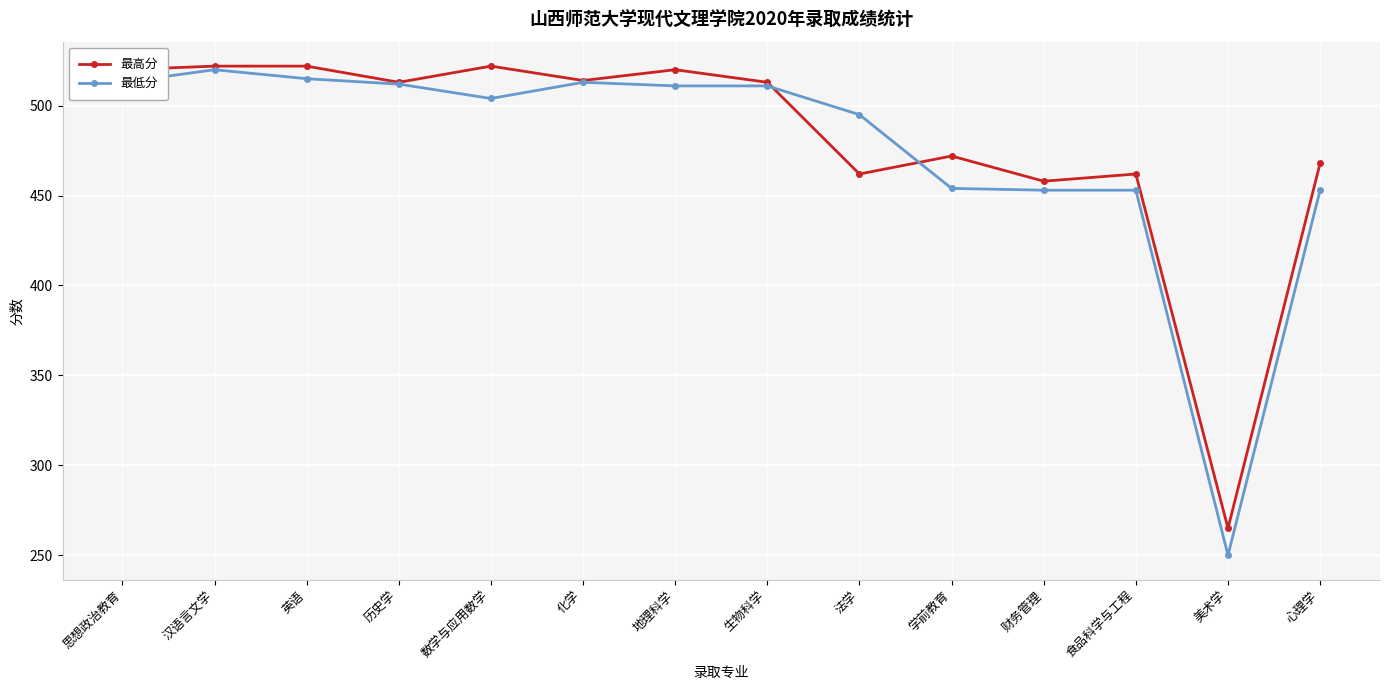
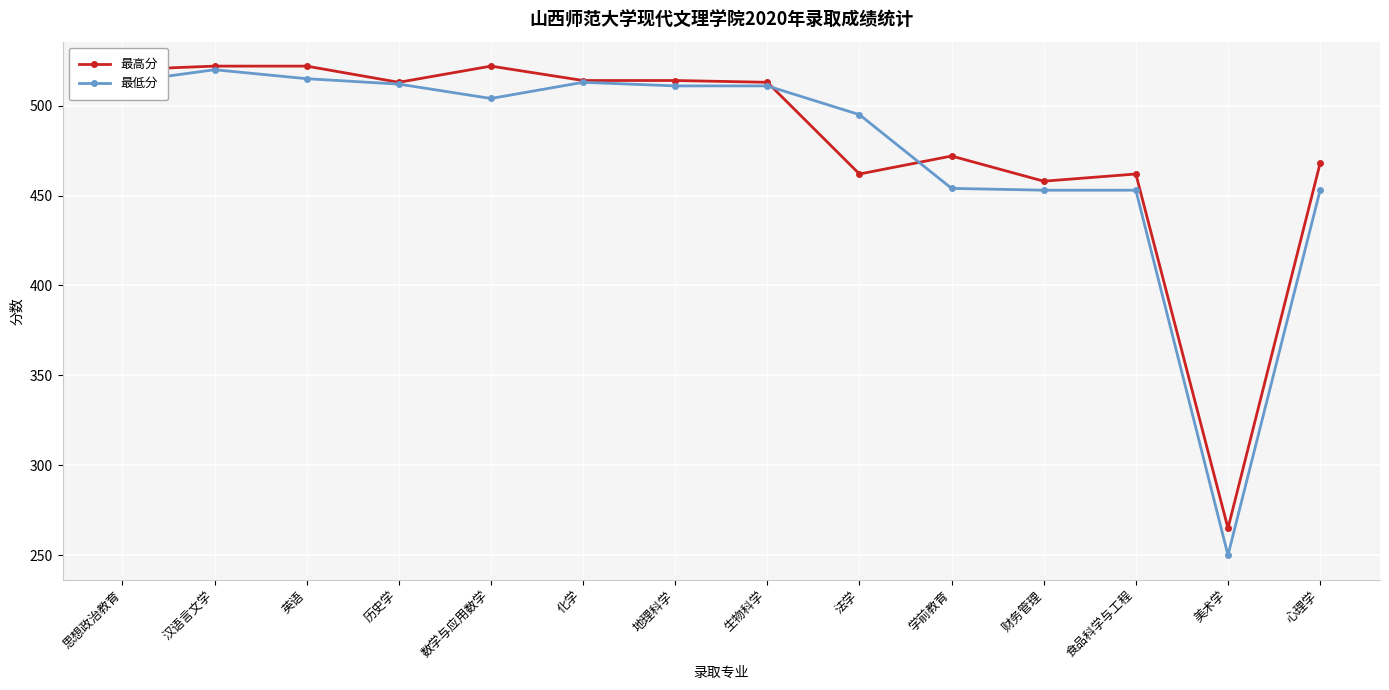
最高分, 地理科学: 520 -> 514
